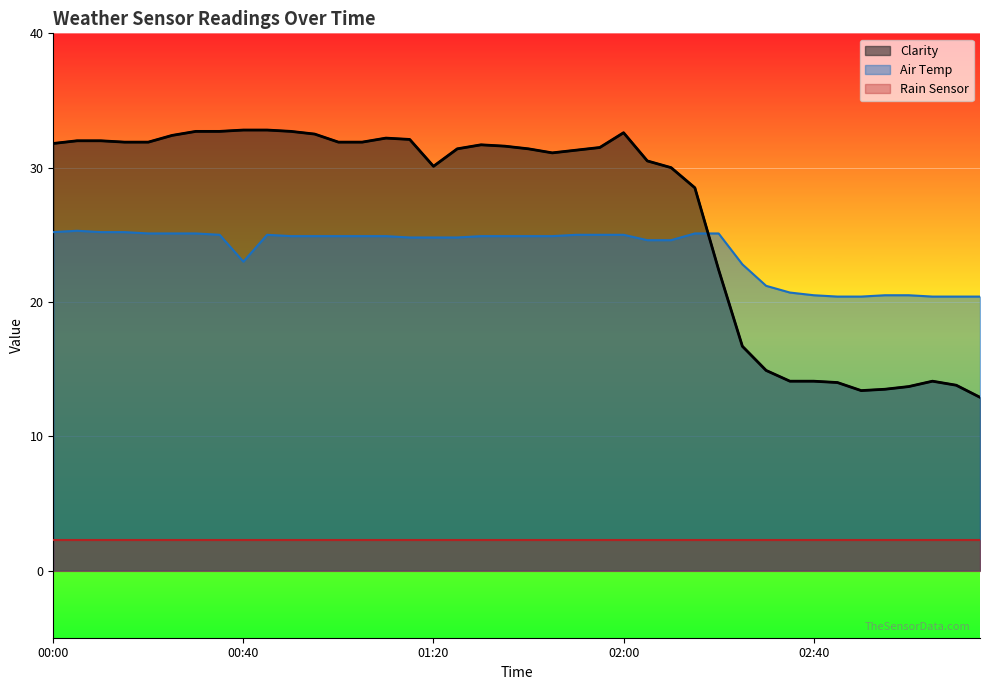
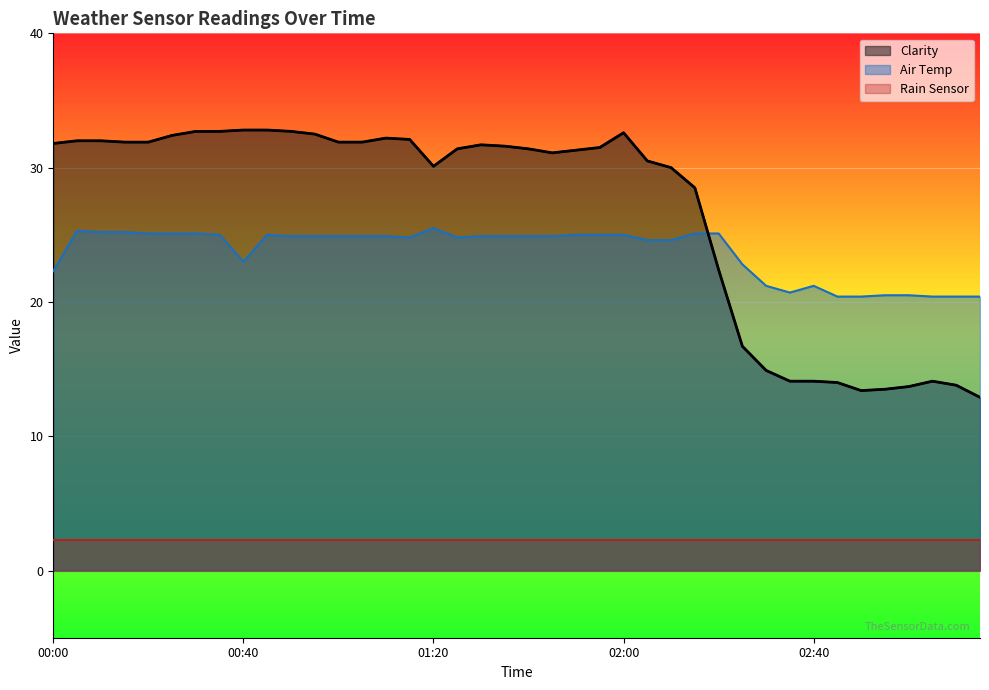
Air Temp, 00:00: 25.2 -> 22.3
Air Temp, 01:20: 24.8 -> 25.5
Air Temp, 02:40: 20.5 -> 21.2
